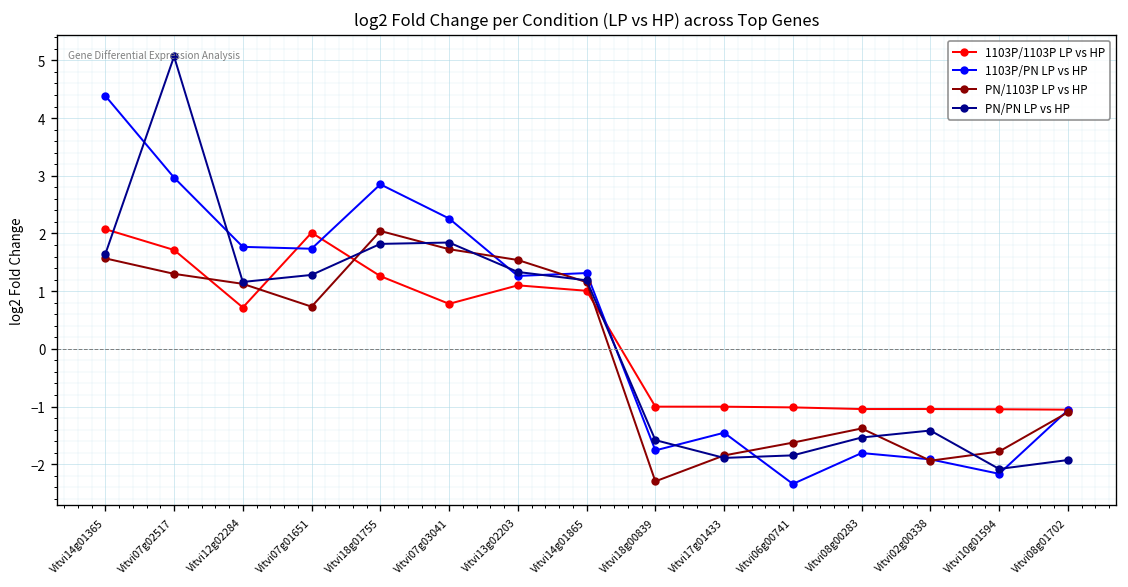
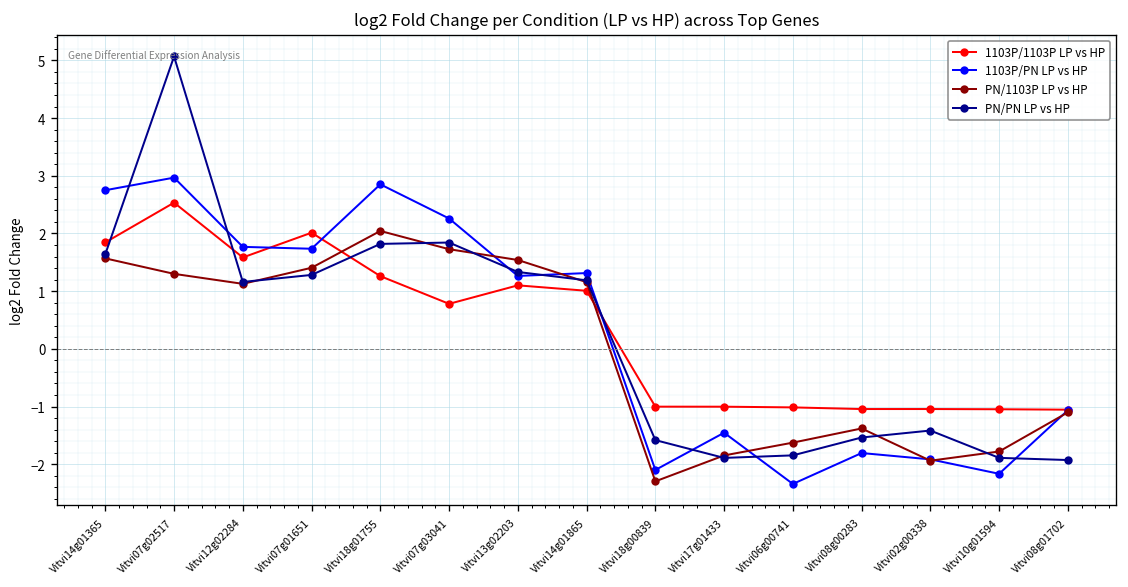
1103P/1103P LP vs HP, Vitvi14g01365: 2.1 -> 1.8
1103P/PN LP vs HP, Vitvi14g01365: 4.4 -> 2.7
1103P/1103P LP vs HP, Vitvi07g02517: 1.7 -> 2.5
1103P/1103P LP vs HP, Vitvi12g02284: 0.7 -> 1.6
PN/1103P LP vs HP, Vitvi07g01651: 0.7 -> 1.4
1103P/PN LP vs HP, Vitvi18g00839: -1.8 -> -2.1
PN/PN LP vs HP, Vitvi10g01594: -2.1 -> -1.9
